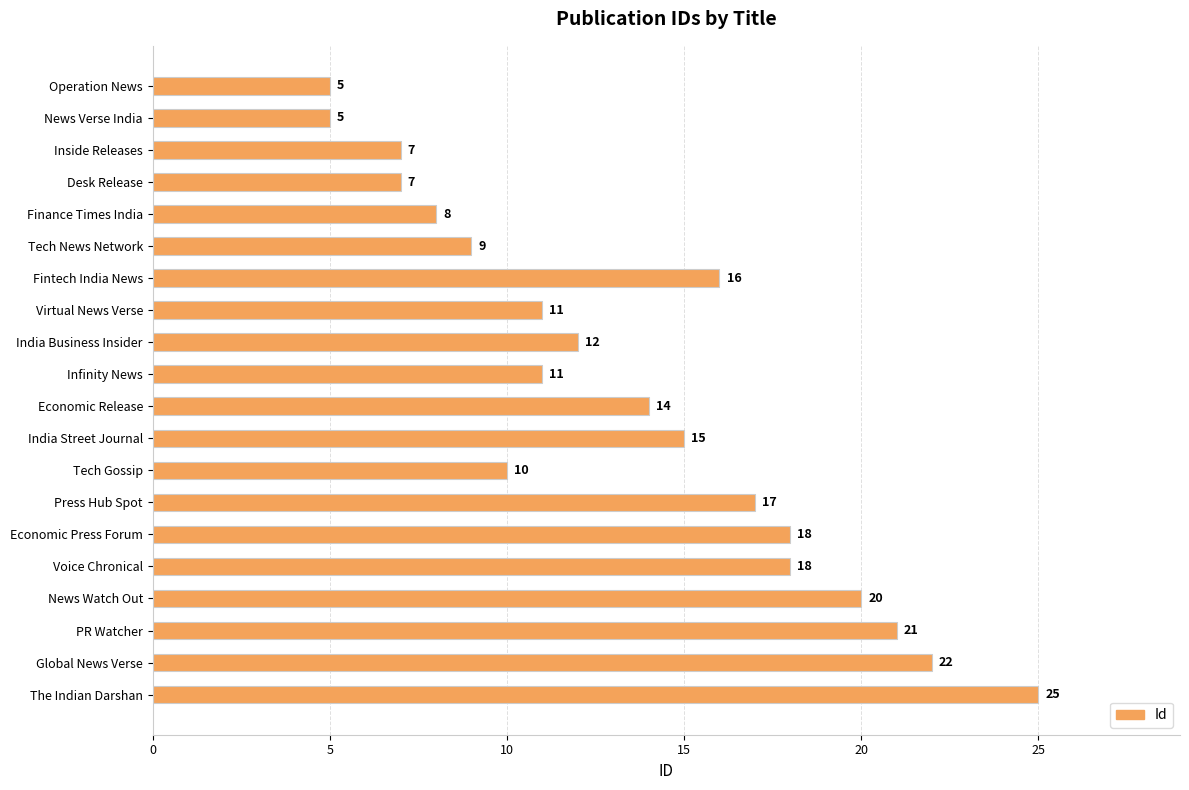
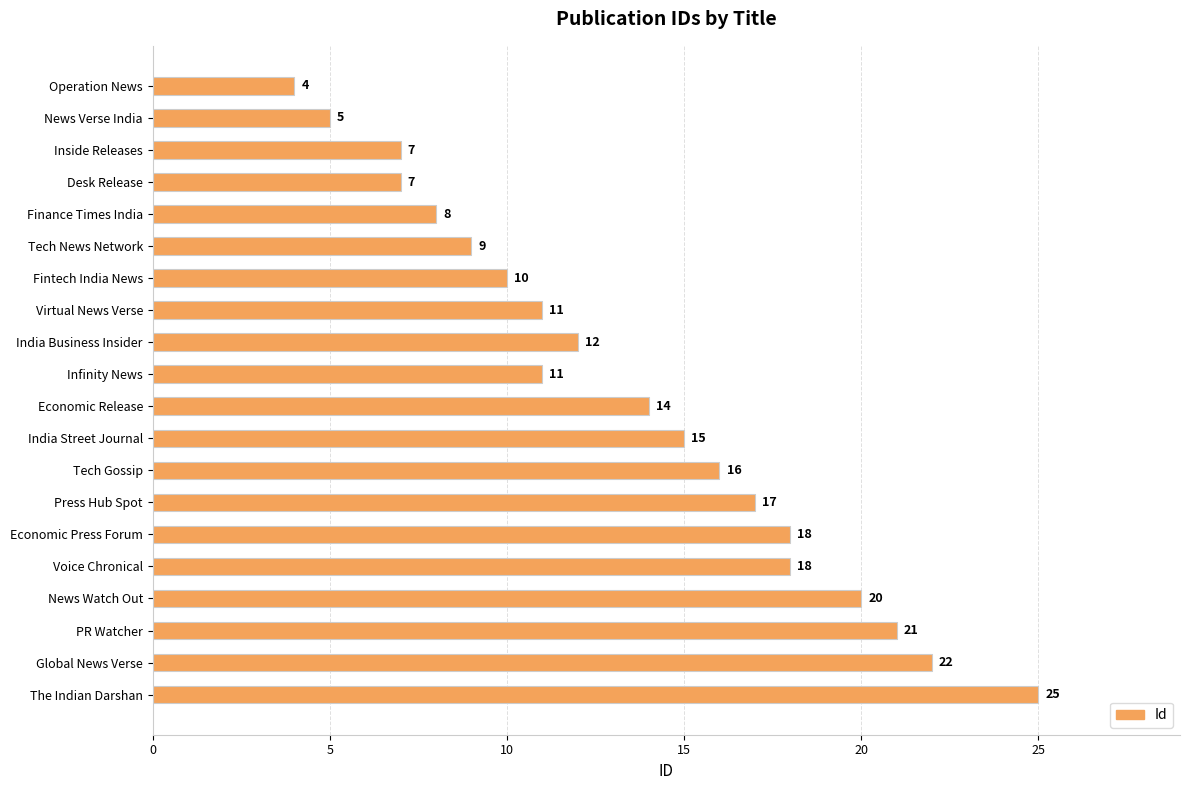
Operation News: 5 -> 4
Fintech India News: 16 -> 10
Tech Gossip: 10 -> 16
